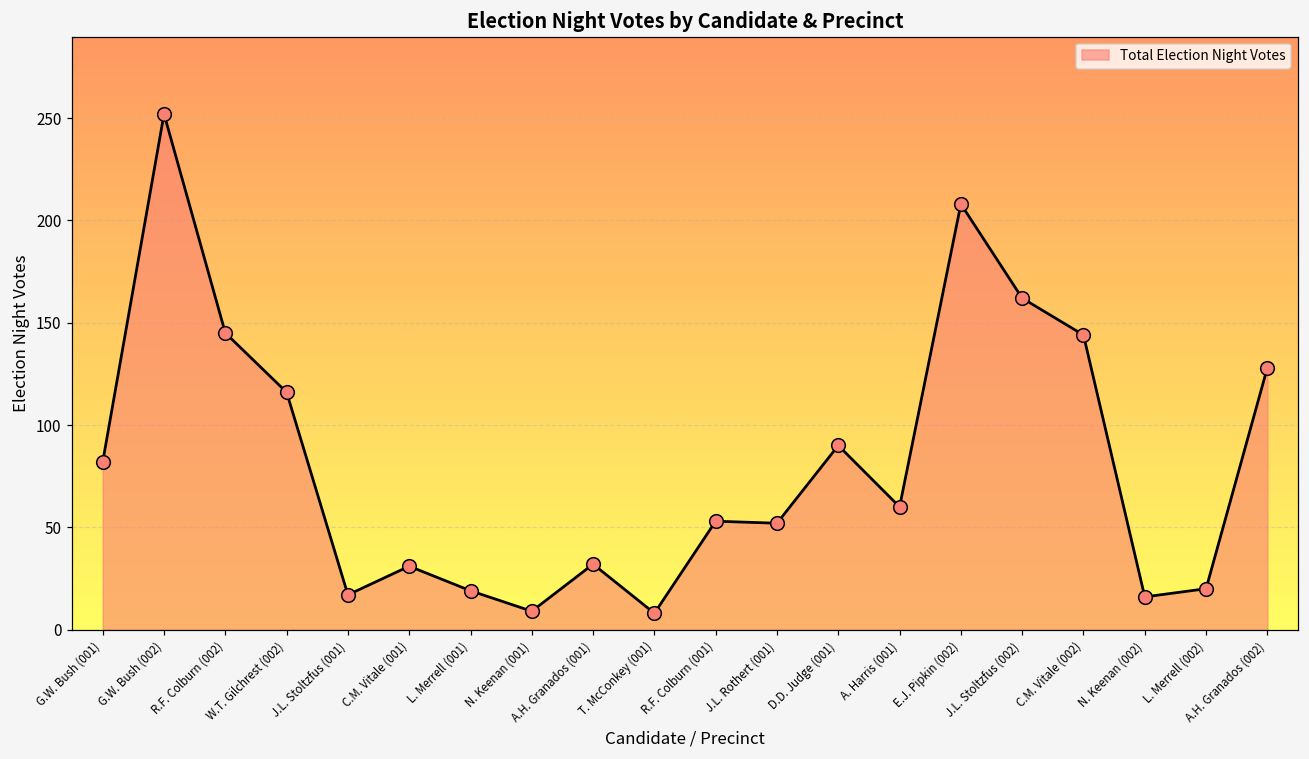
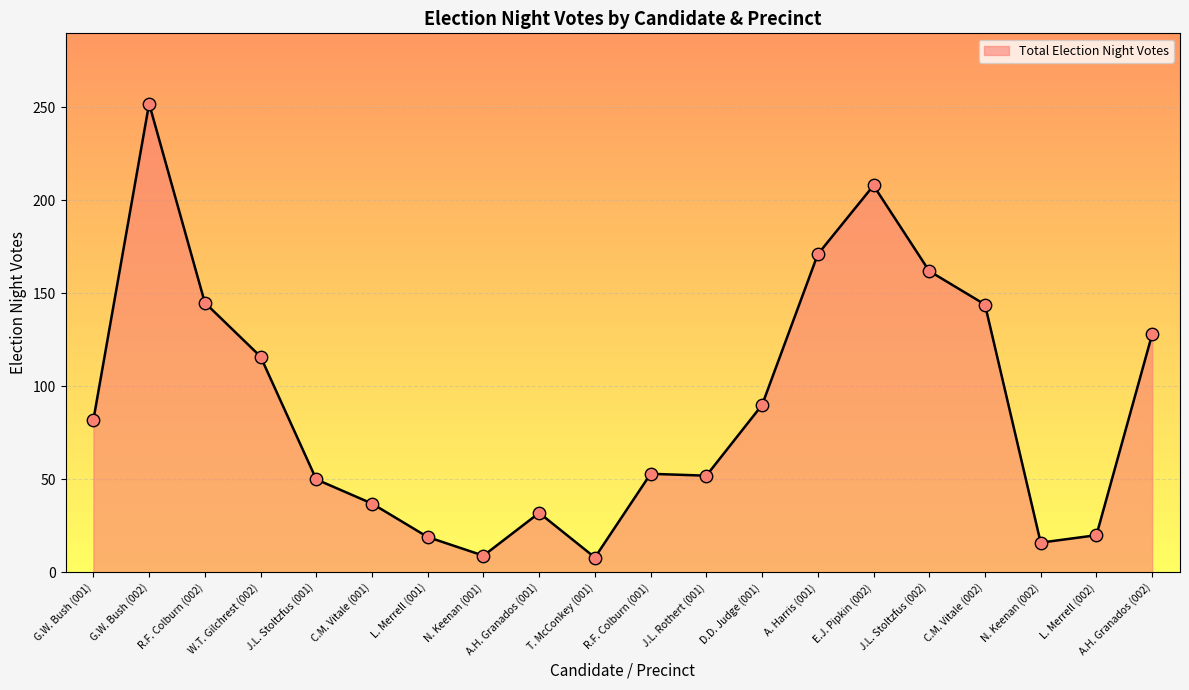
J.L. Stoltzfus (001): 17 -> 50
C.M. Vitale (001): 31 -> 37
A. Harris (001): 60 -> 171
